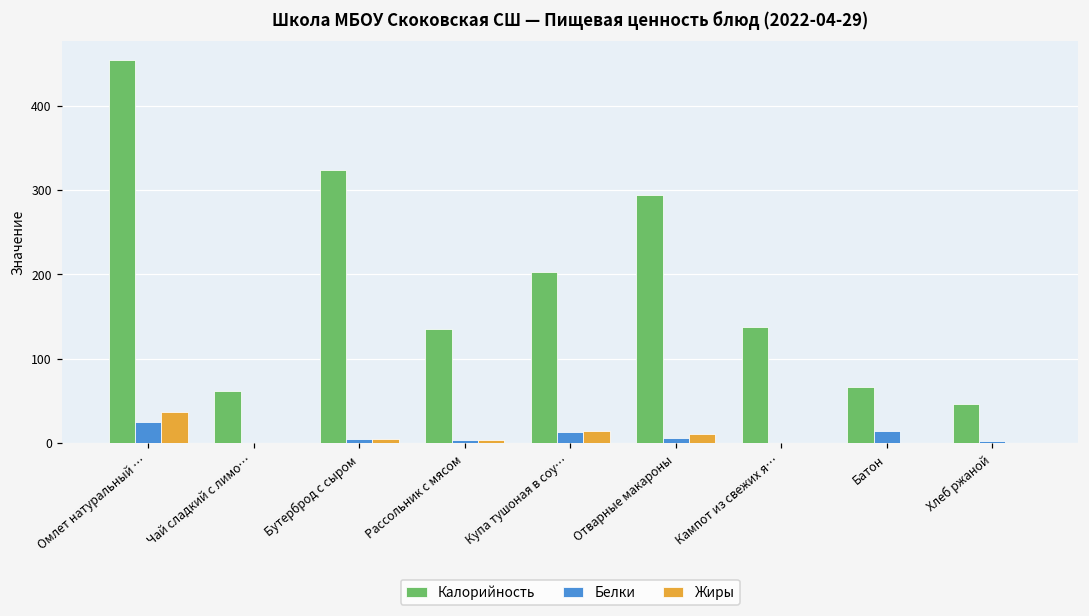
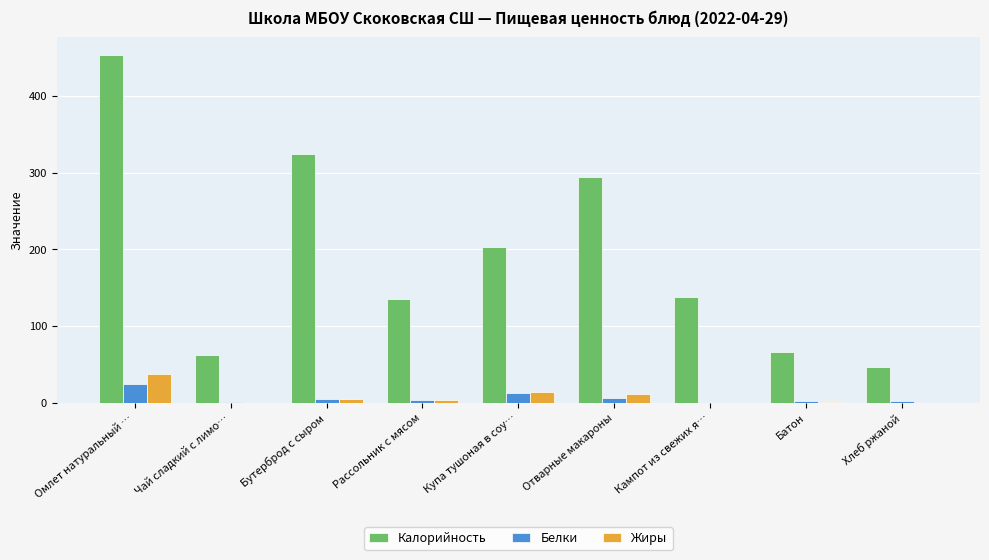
Белки, Батон: 10 -> 0
